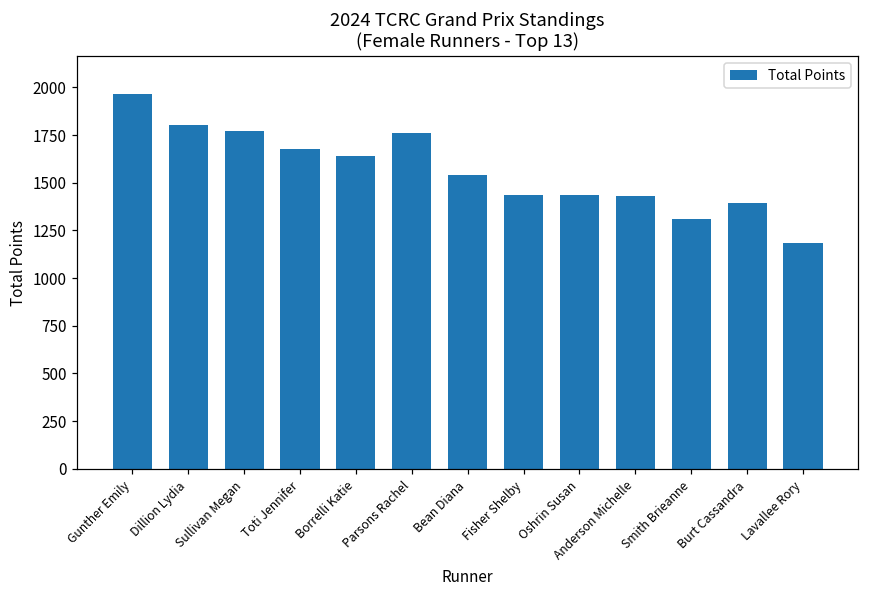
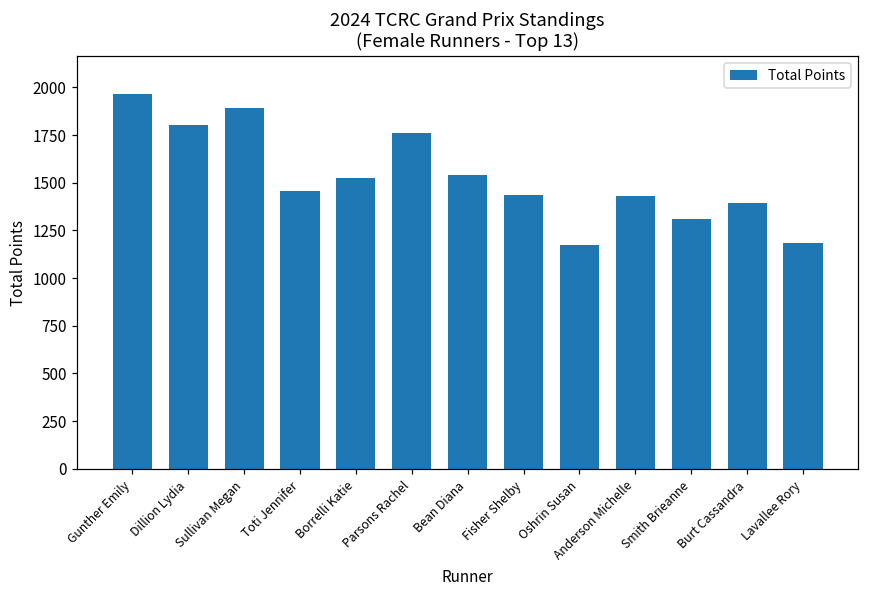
Sullivan Megan: 1770 -> 1890
Toti Jennifer: 1670 -> 1460
Borrelli Katie: 1640 -> 1530
Oshrin Susan: 1430 -> 1170
